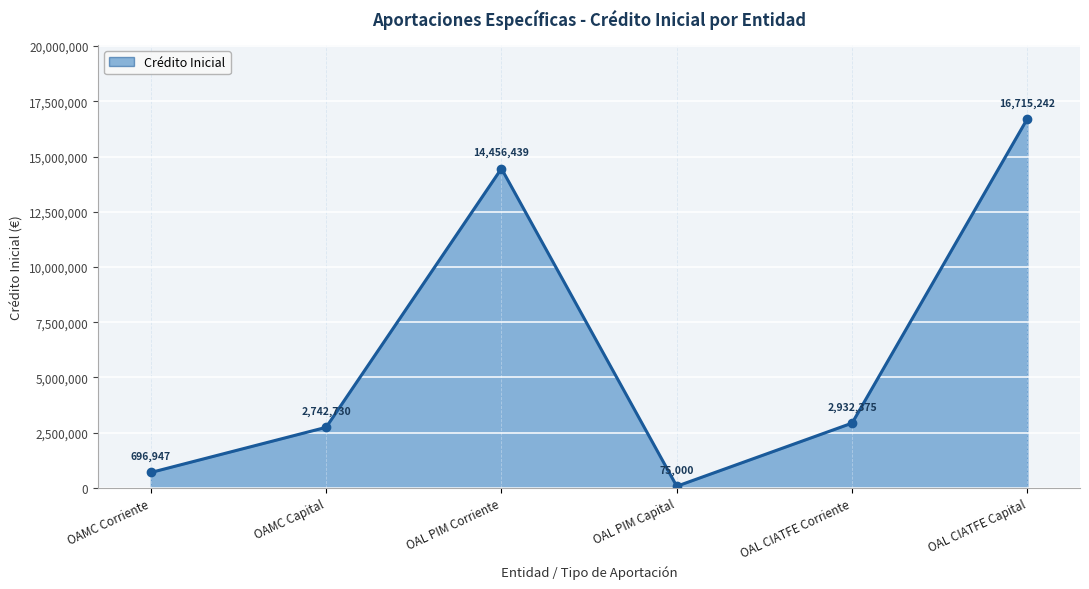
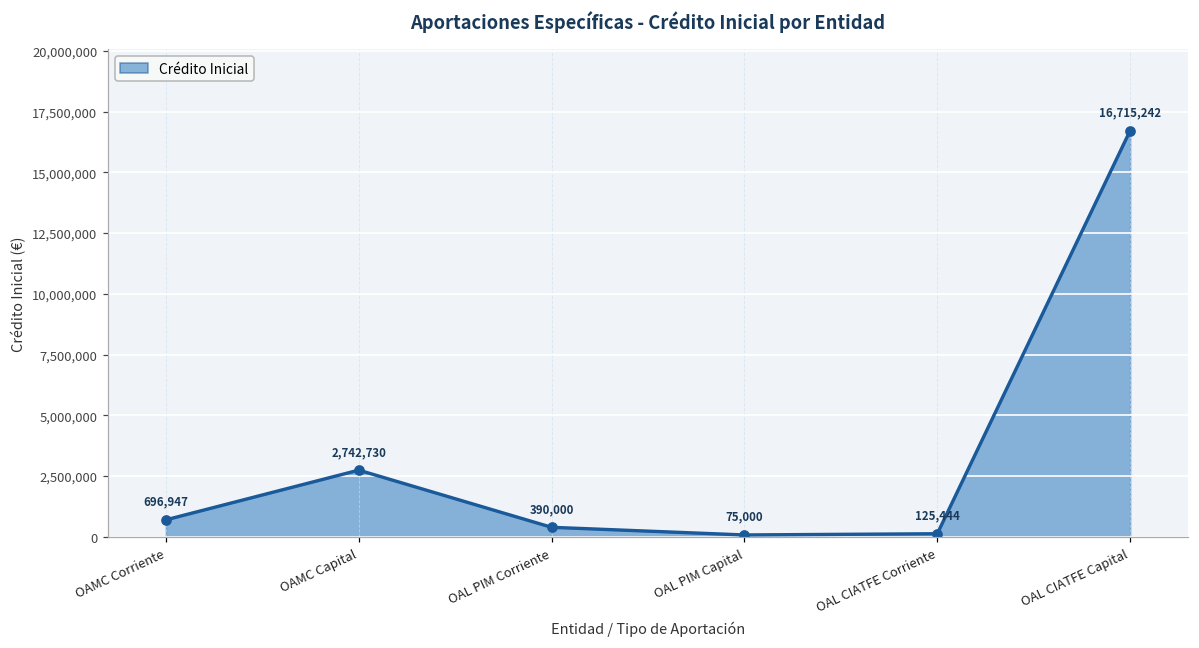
OAL PIM Corriente: 14,456,439 -> 390,000
OAL CIATFE Corriente: 2,932,375 -> 125,444
